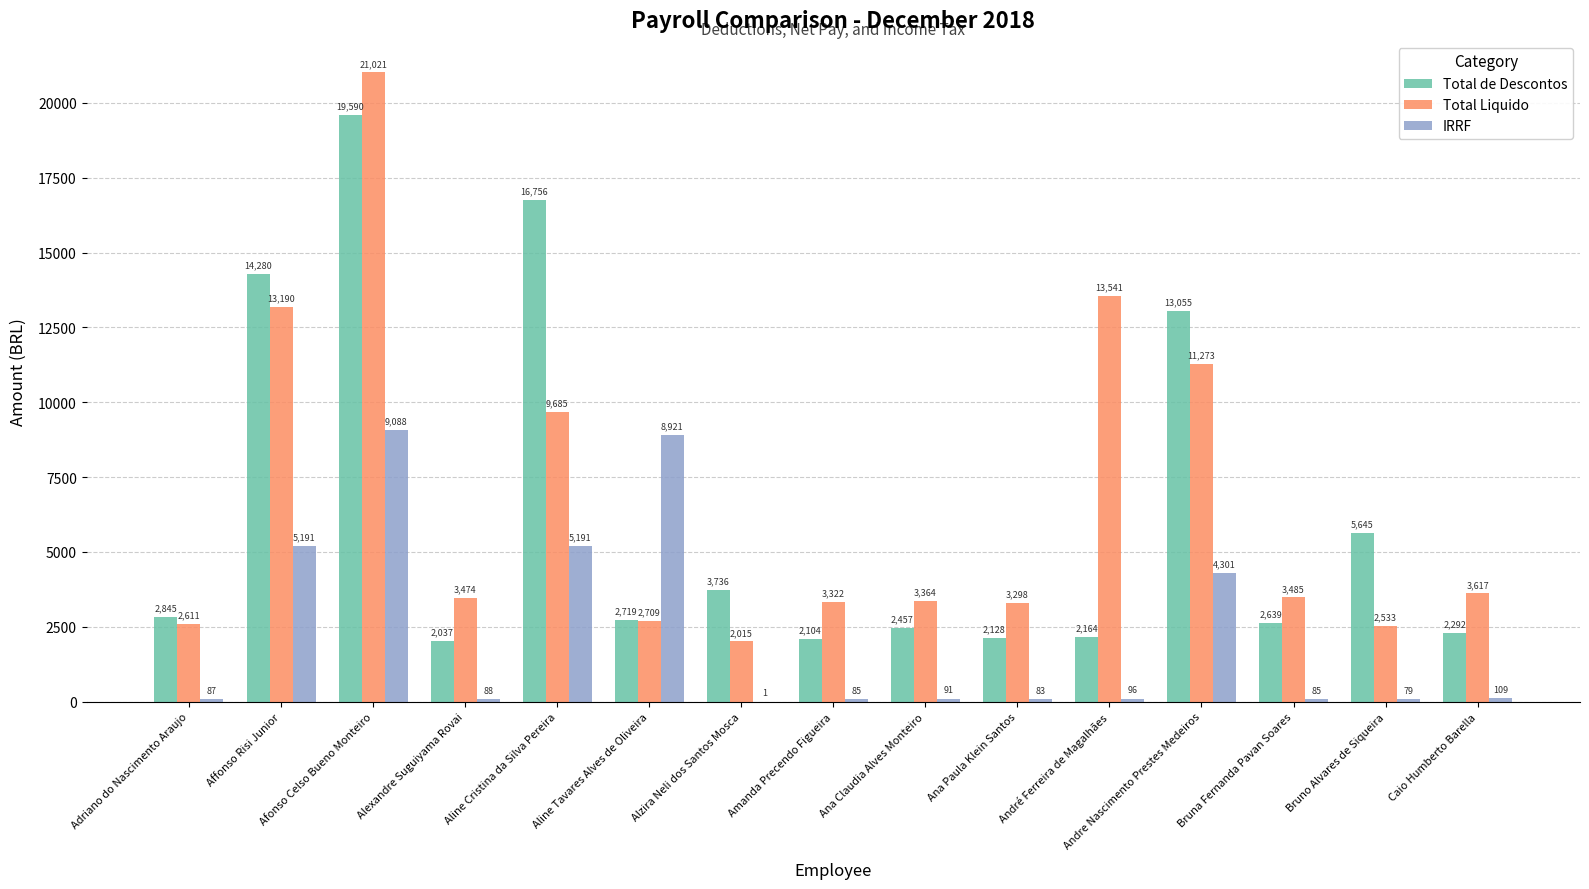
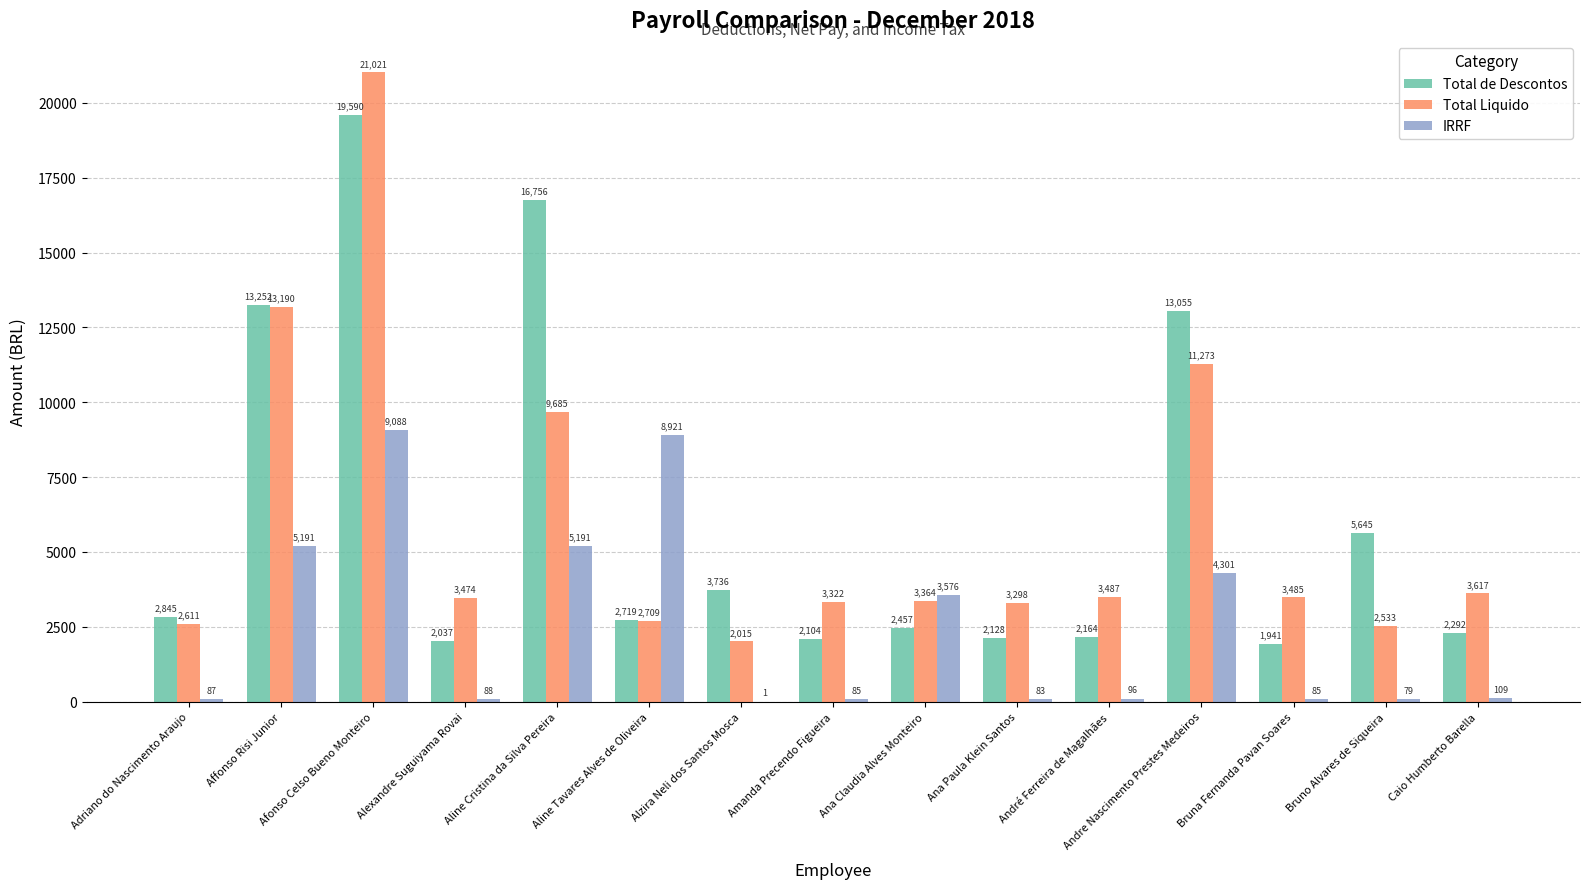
Total de Descontos, Affonso Risi Junior: 14,280 -> 13,252
IRRF, Ana Claudia Alves Monteiro: 91 -> 3,576
Total Liquido, André Ferreira de Magalhães: 13,541 -> 3,487
Total de Descontos, Bruna Fernanda Pavan Soares: 2,639 -> 1,941
